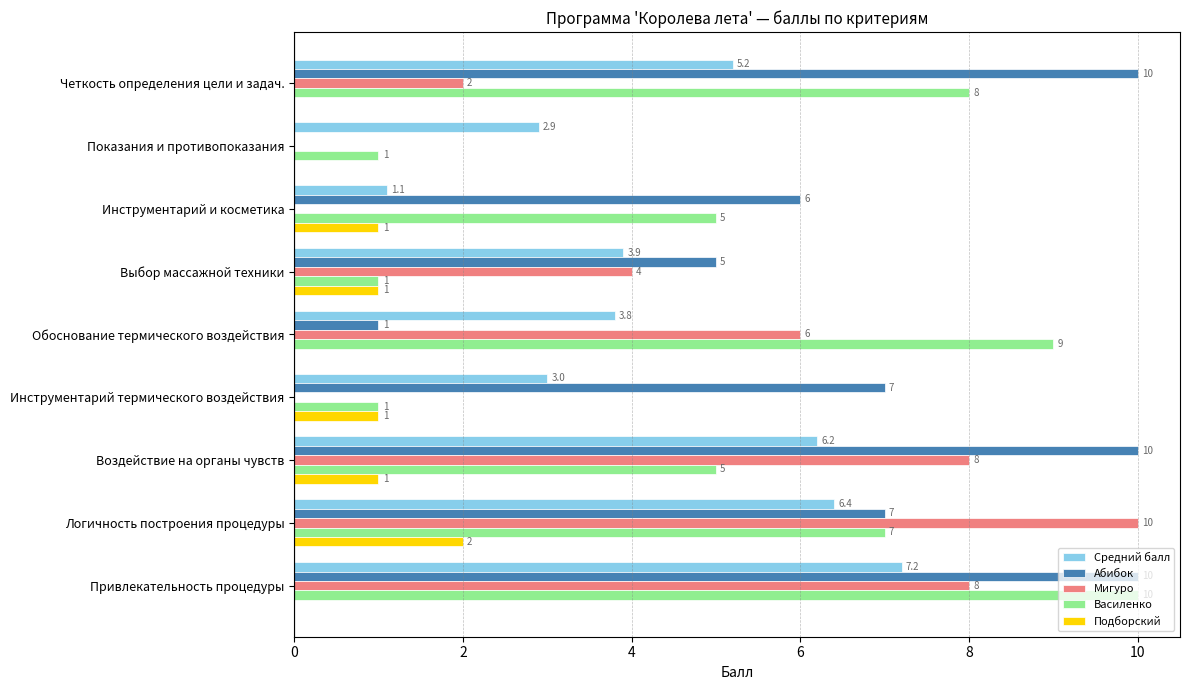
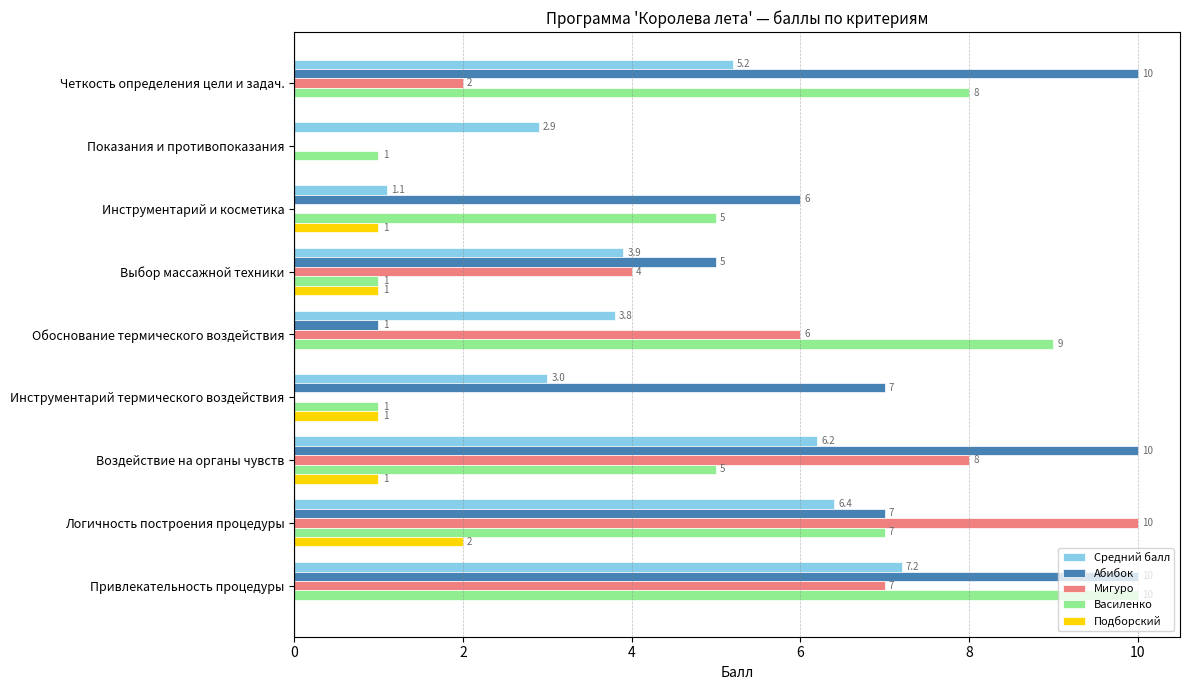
Мигуро, Привлекательность процедуры: 8 -> 7
